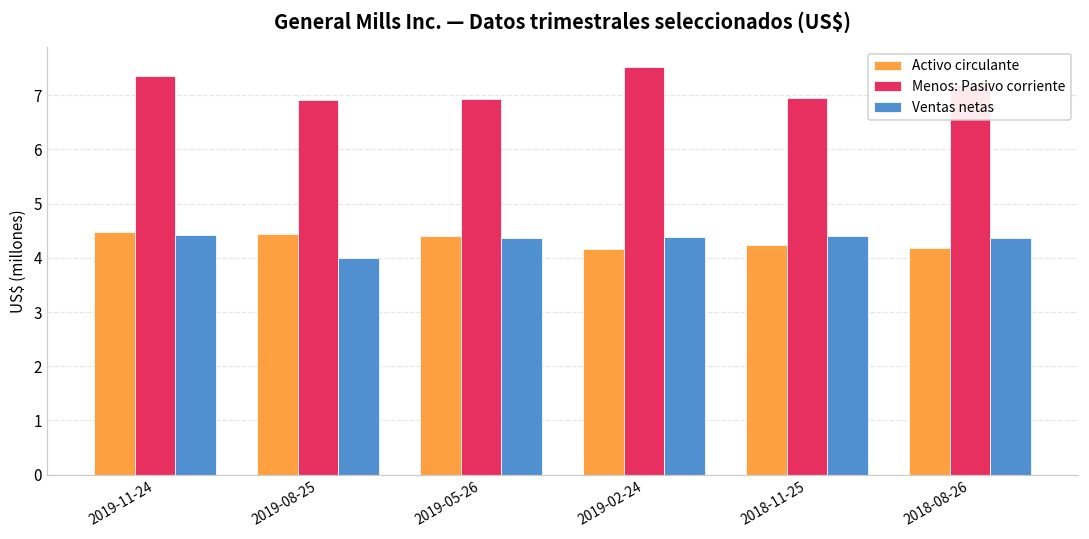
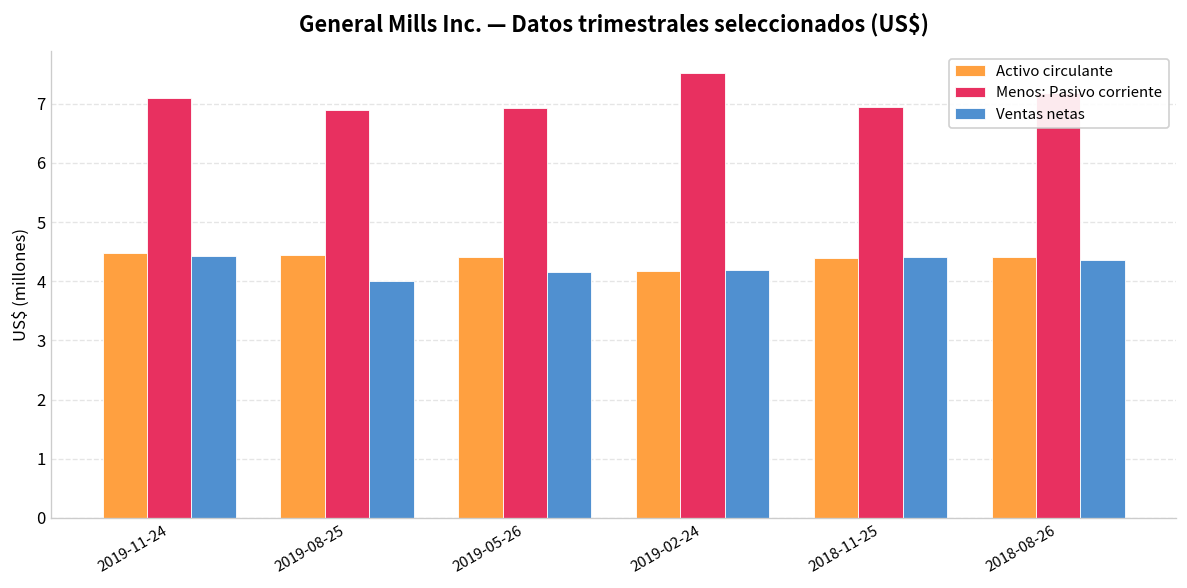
Menos: Pasivo corriente, 2019-11-24: 7.4 -> 7.1
Ventas netas, 2019-05-26: 4.4 -> 4.2
Ventas netas, 2019-02-24: 4.4 -> 4.2
Activo circulante, 2018-11-25: 4.2 -> 4.4
Activo circulante, 2018-08-26: 4.2 -> 4.4
